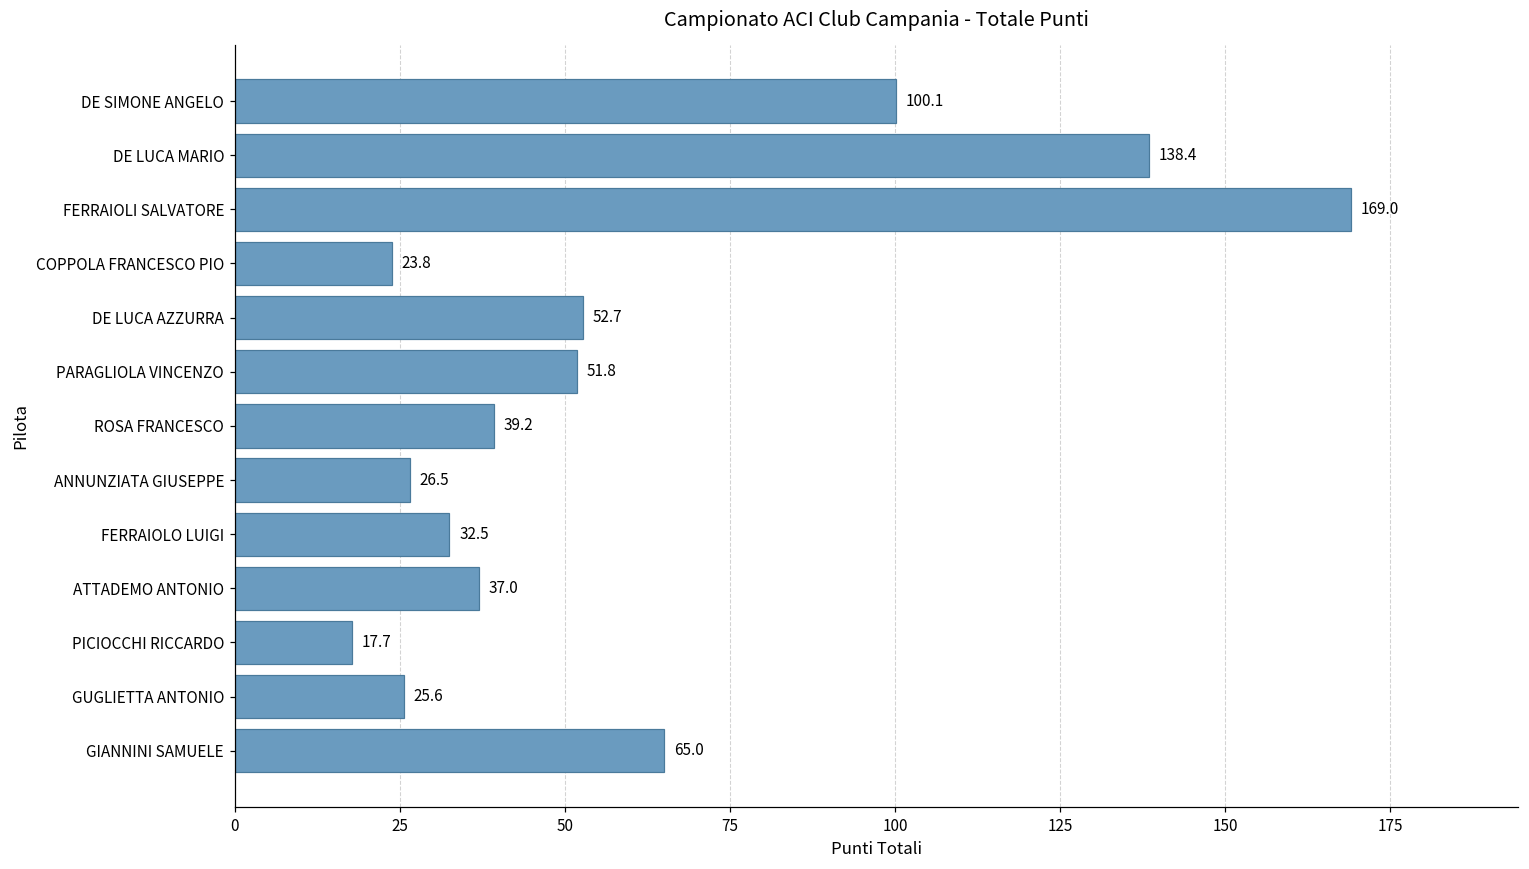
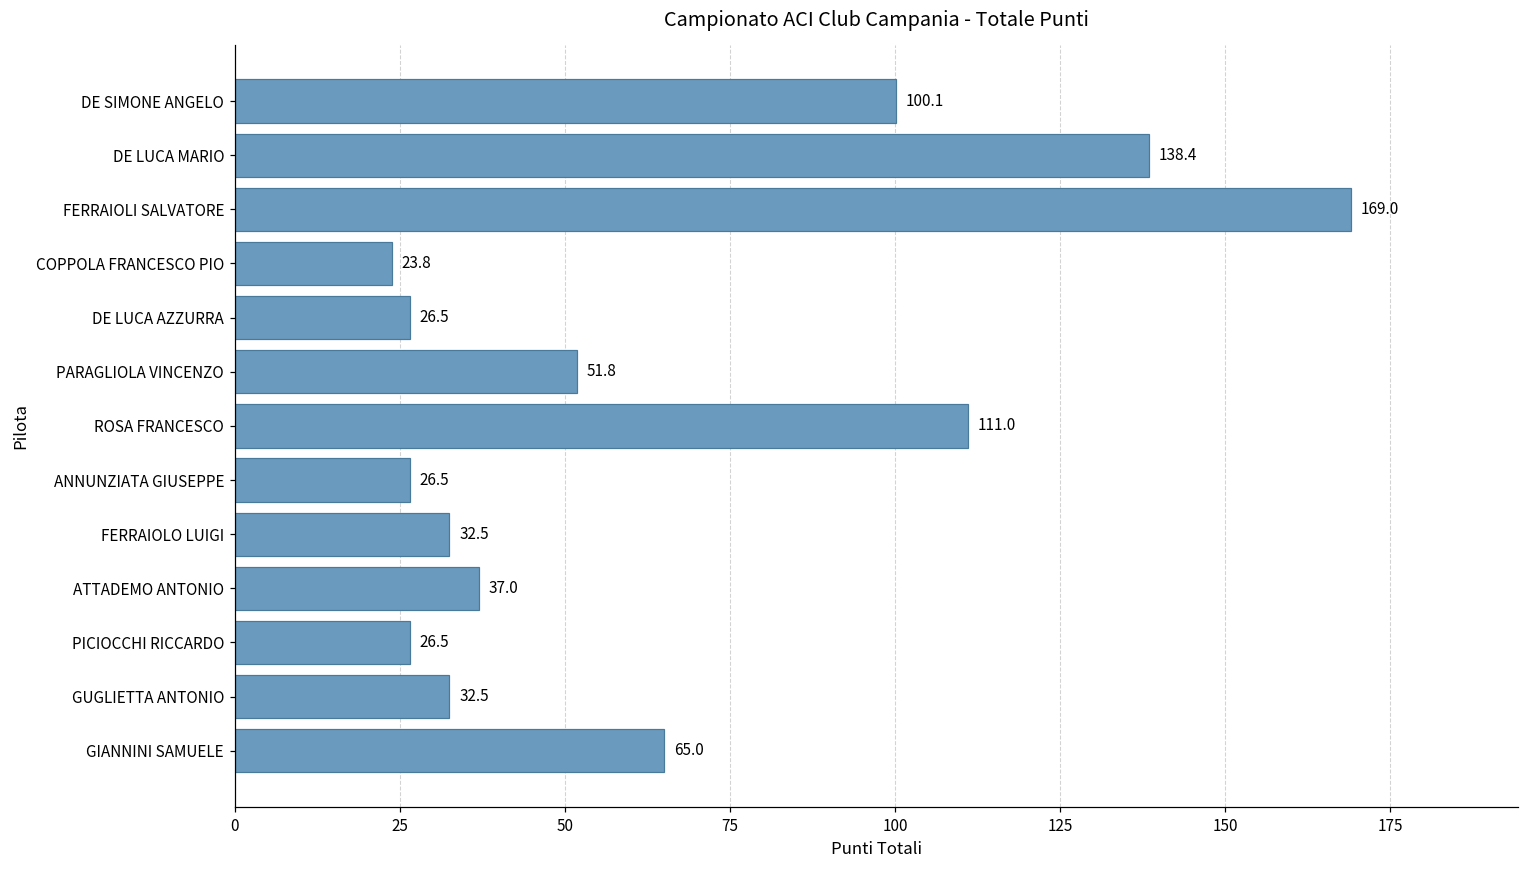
DE LUCA AZZURRA: 52.7 -> 26.5
ROSA FRANCESCO: 39.2 -> 111.0
PICIOCCHI RICCARDO: 17.7 -> 26.5
GUGLIETTA ANTONIO: 25.6 -> 32.5
